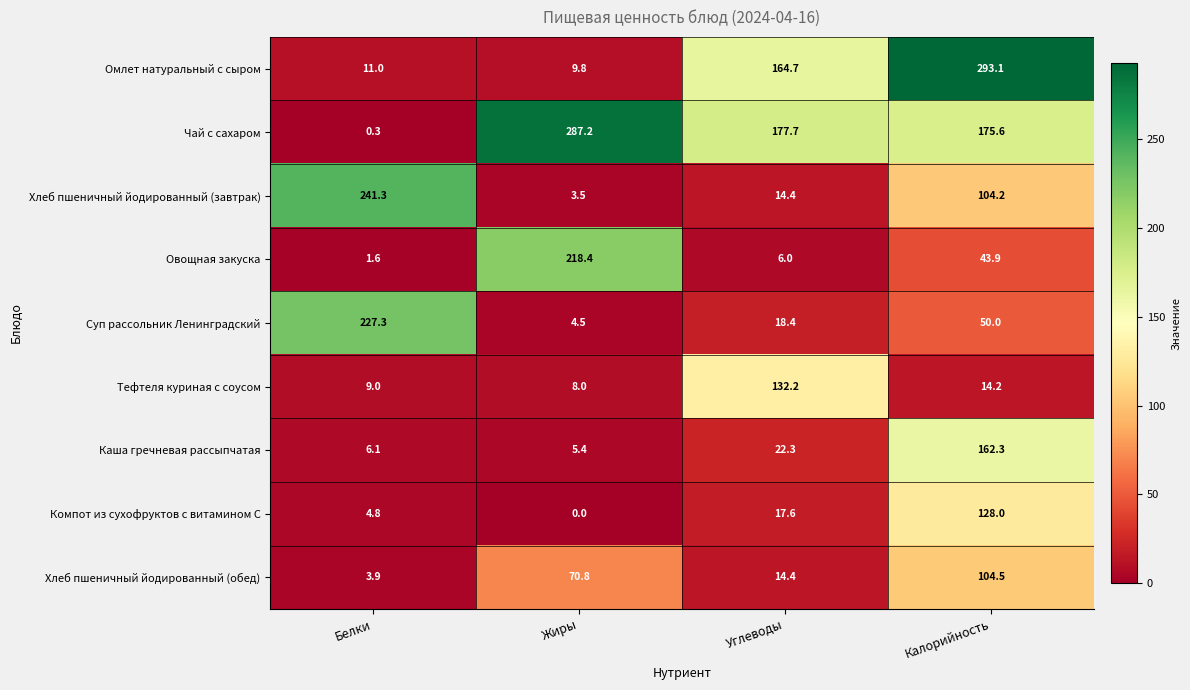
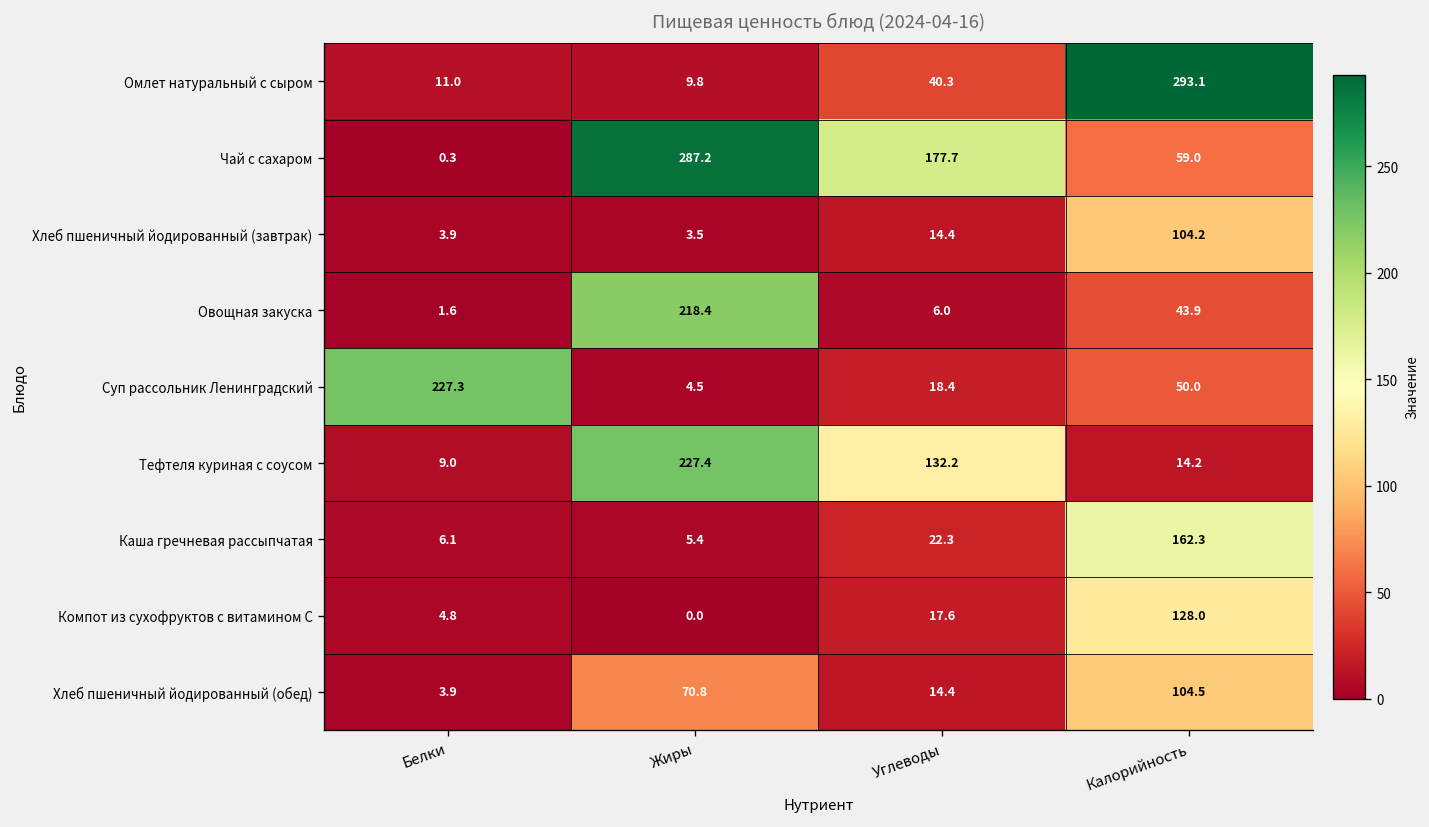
Омлет натуральный с сыром, Углеводы: 164.7 -> 40.3
Чай с сахаром, Калорийность: 175.6 -> 59.0
Хлеб пшеничный йодированный (завтрак), Белки: 241.3 -> 3.9
Тефтеля куриная с соусом, Жиры: 8.0 -> 227.4
